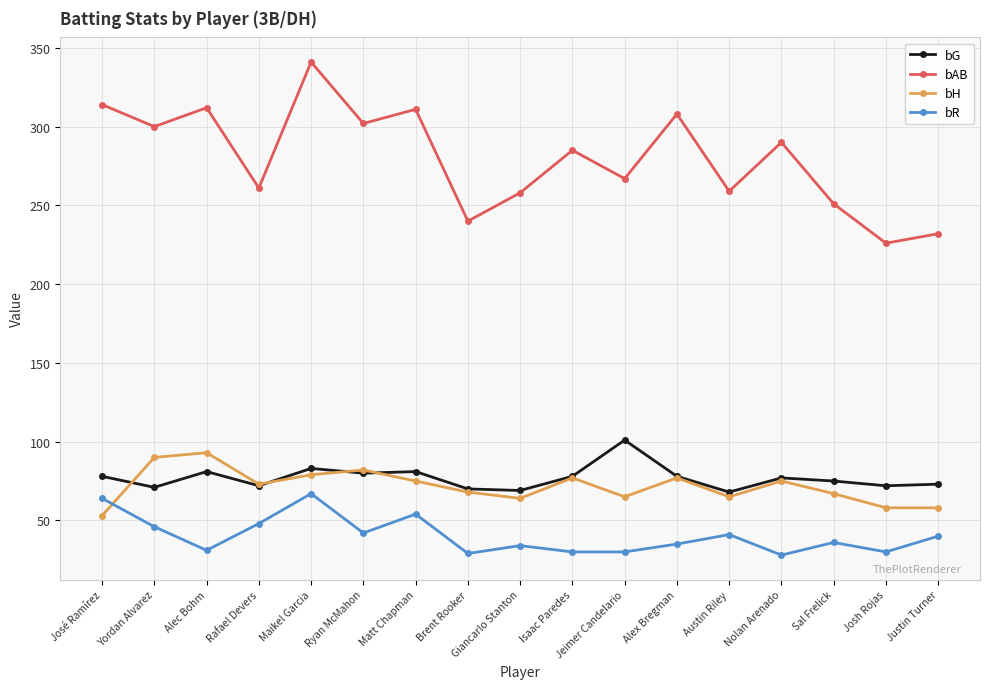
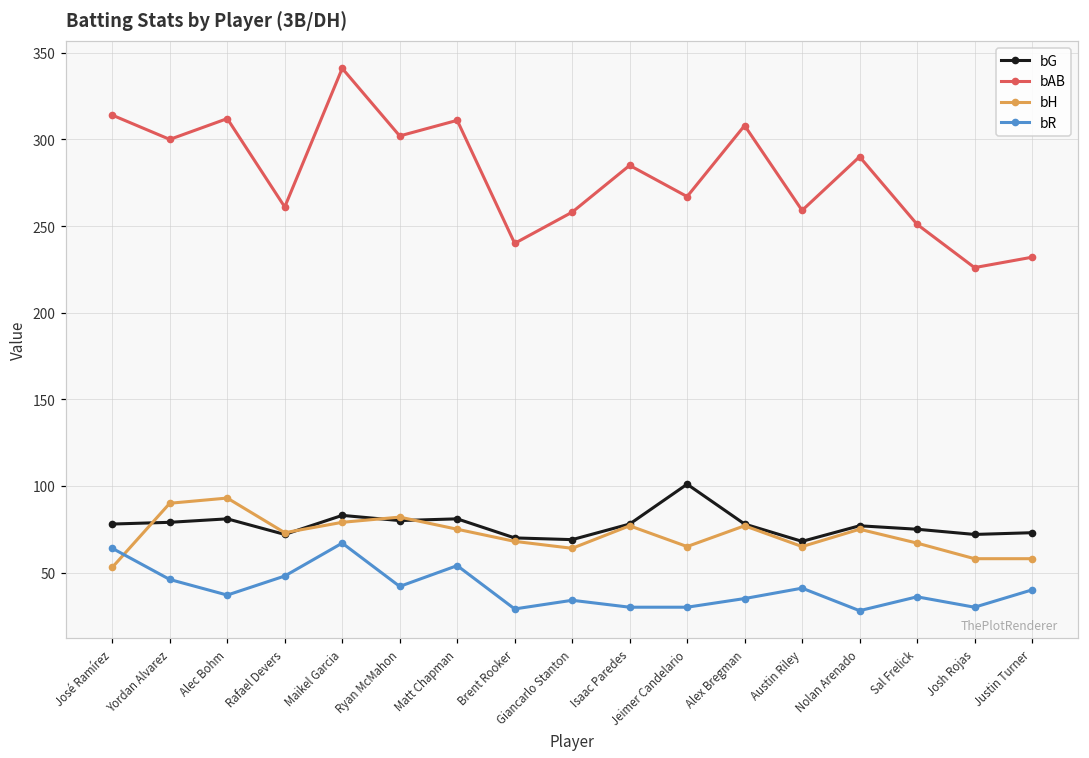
bG, Yordan Alvarez: 71 -> 79
bR, Alec Bohm: 31 -> 37
